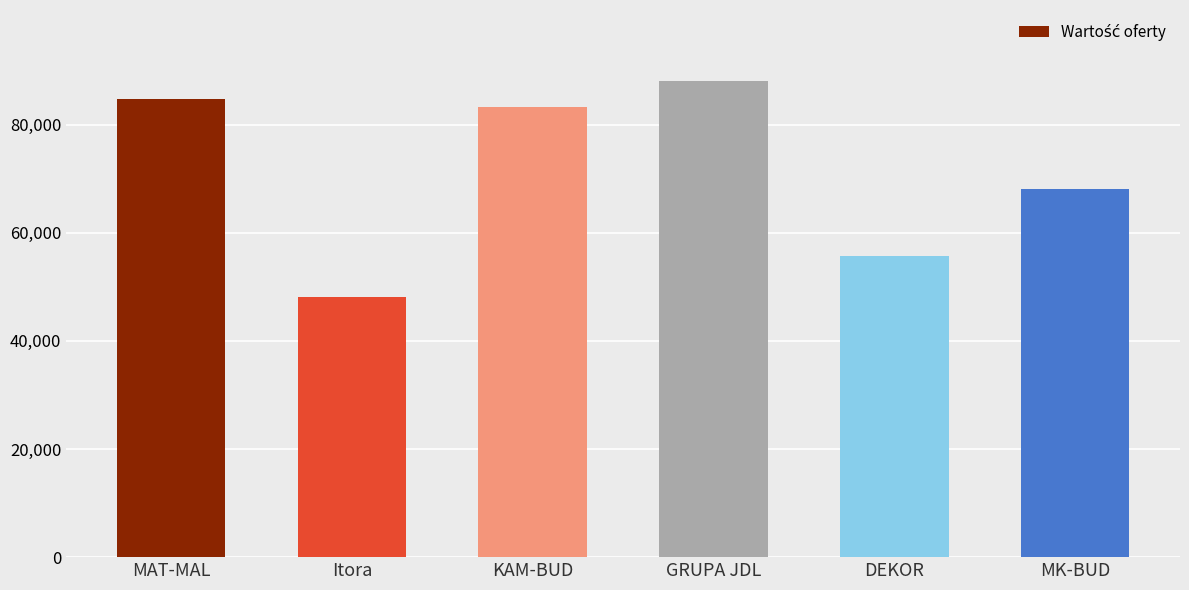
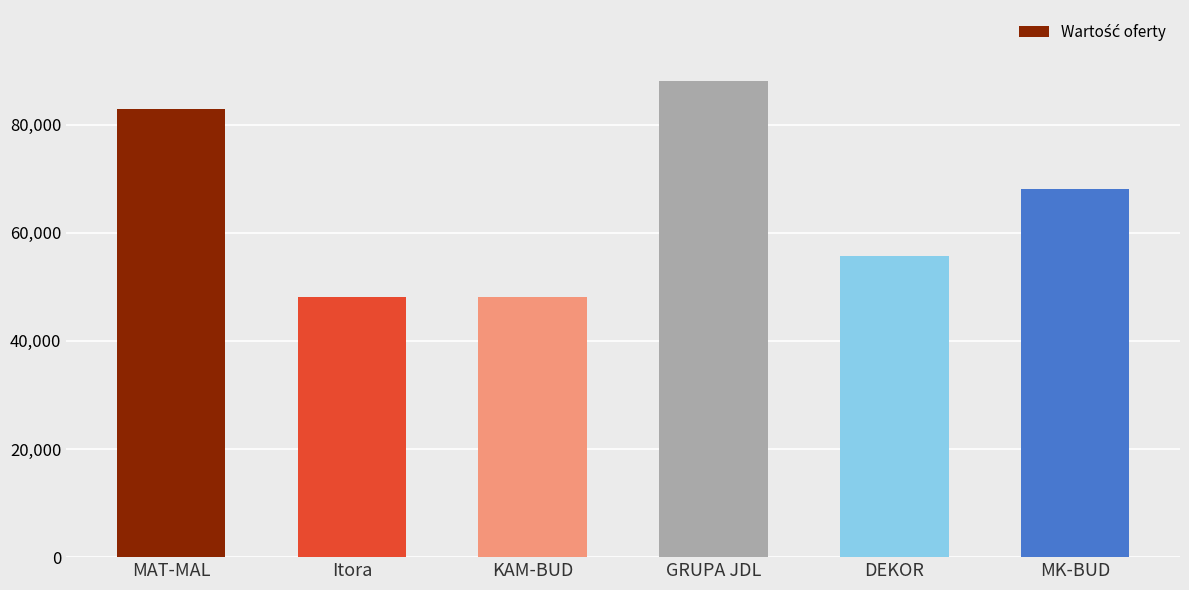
MAT-MAL: 85,000 -> 83,000
KAM-BUD: 83,000 -> 48,000
